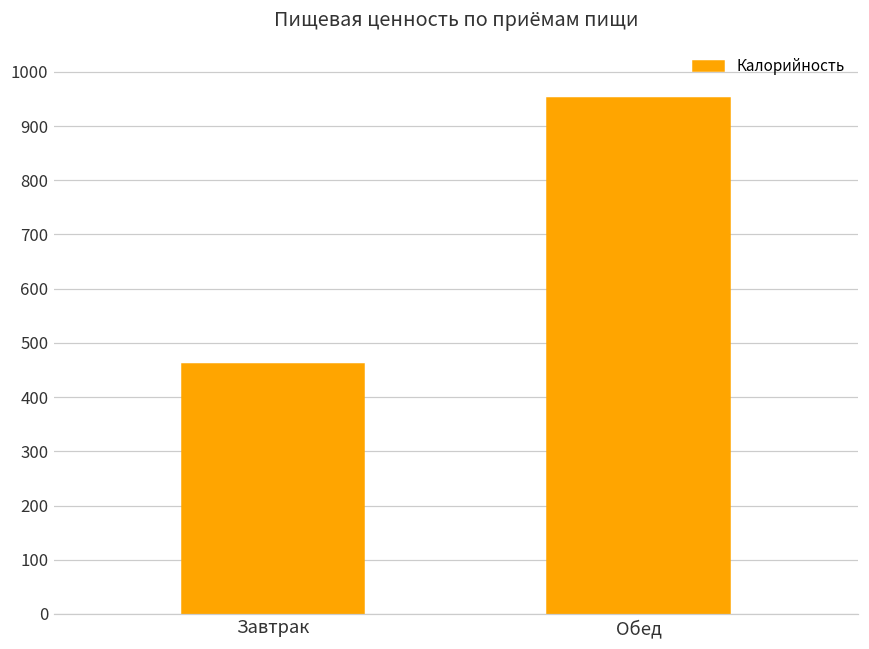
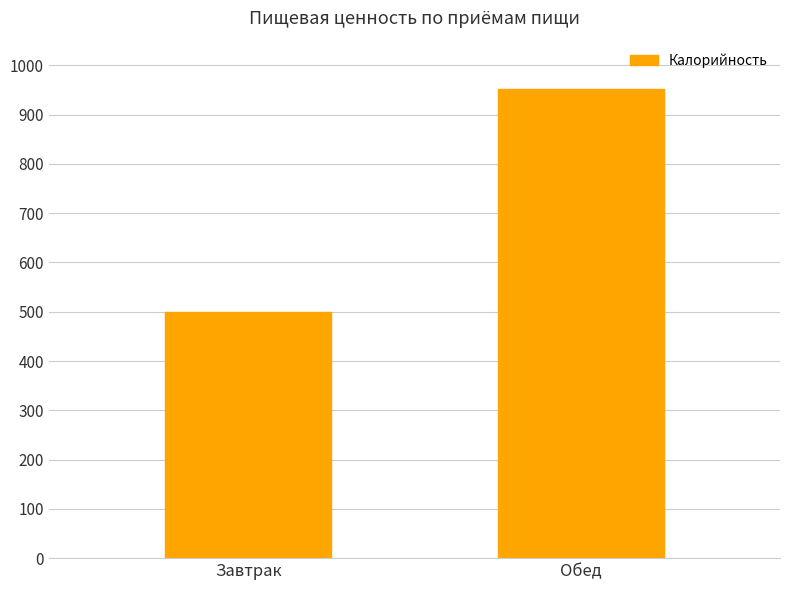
Завтрак: 460 -> 500
